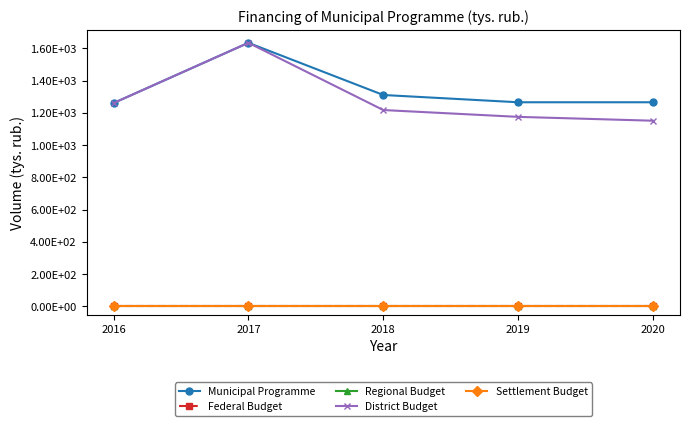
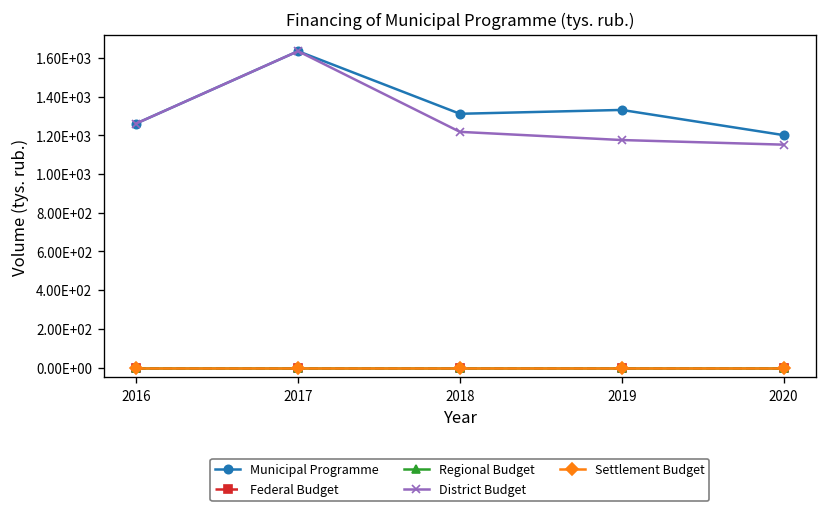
Municipal Programme, 2019: 1270 -> 1330
Municipal Programme, 2020: 1270 -> 1200
